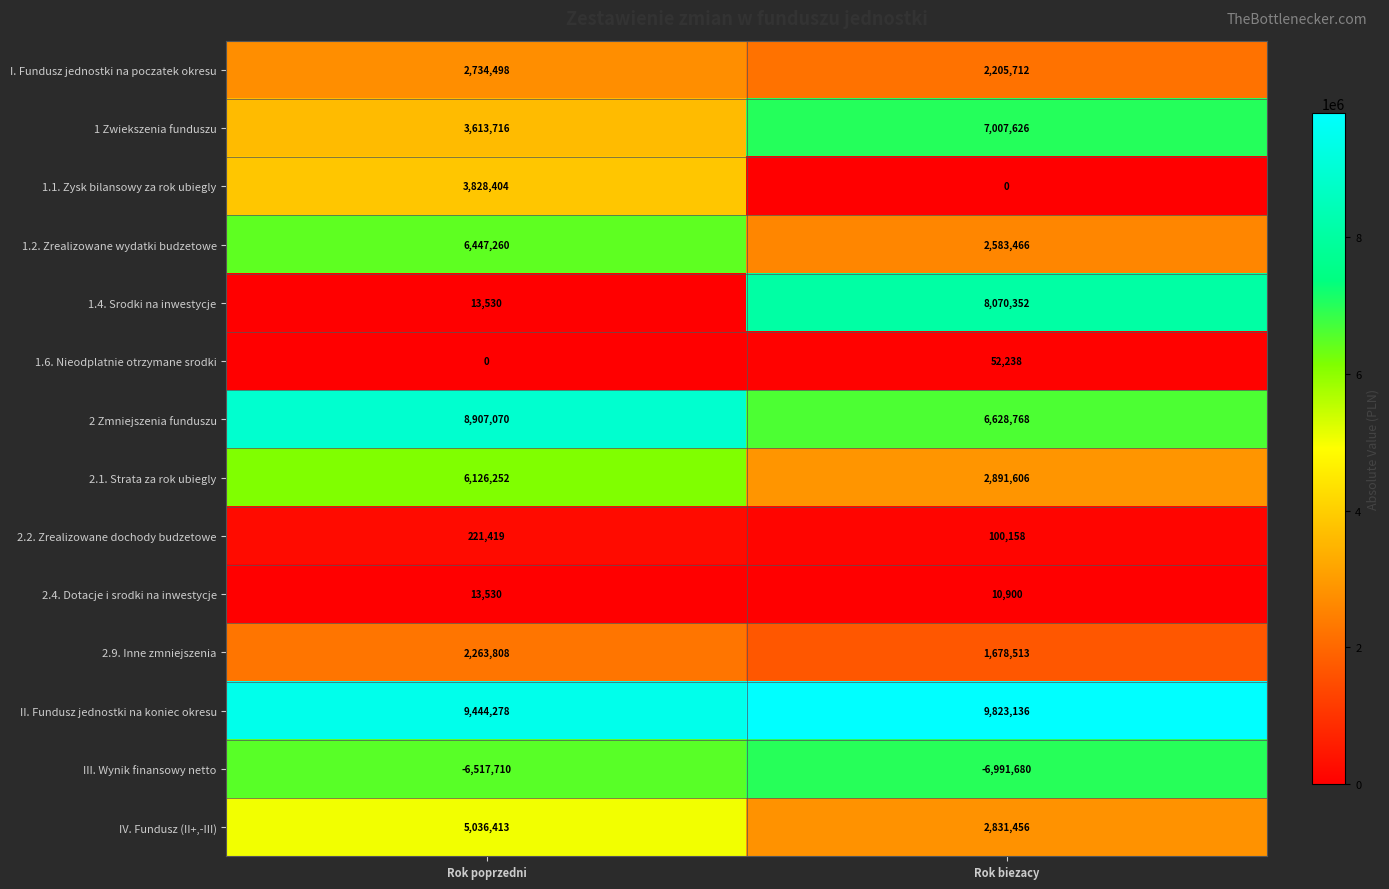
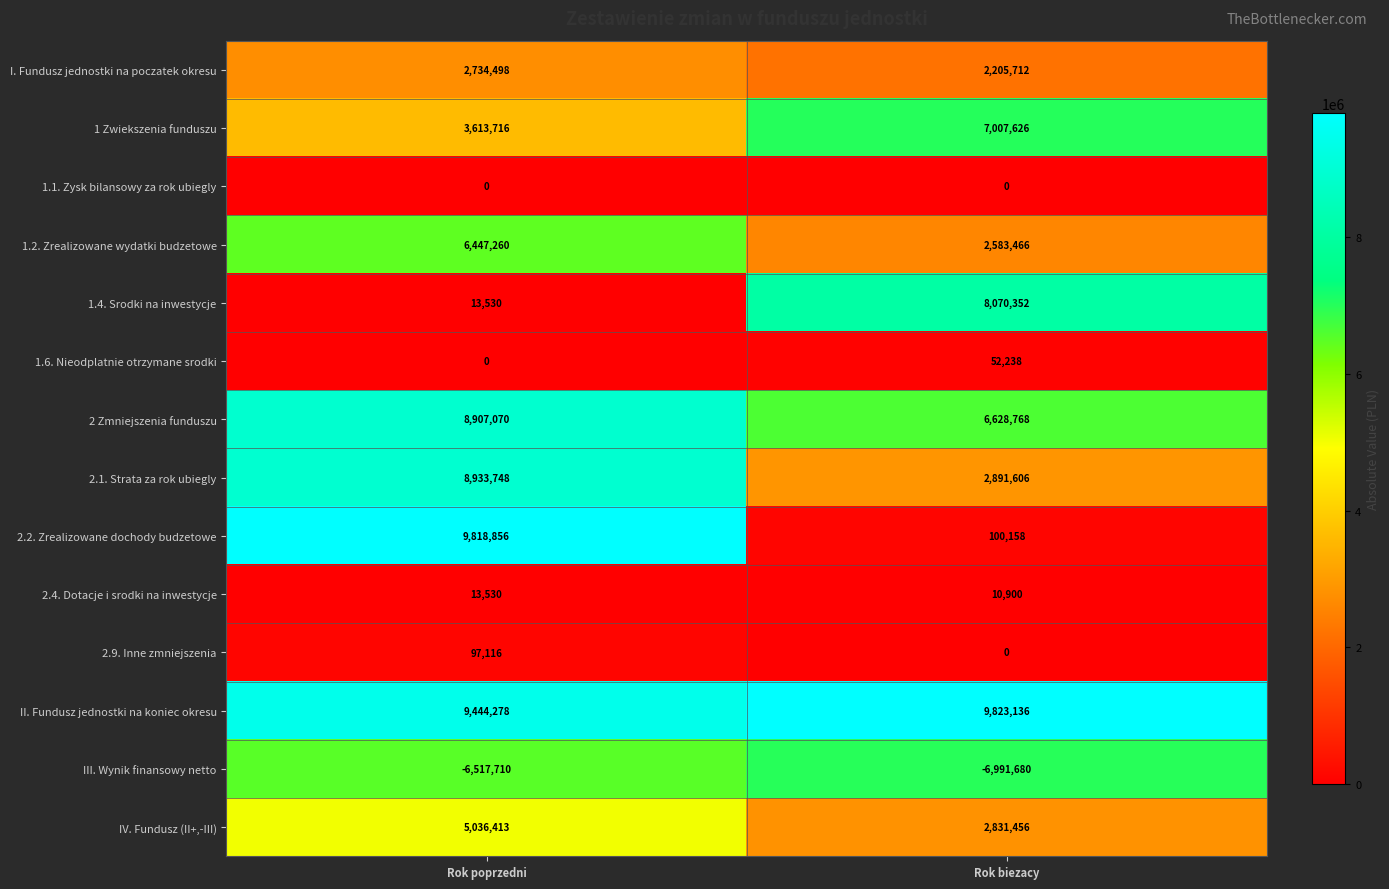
1.1. Zysk bilansowy za rok ubiegly, Rok poprzedni: 3,828,404 -> 0
2.1. Strata za rok ubiegly, Rok poprzedni: 6,126,252 -> 8,933,748
2.2. Zrealizowane dochody budzetowe, Rok poprzedni: 221,419 -> 9,818,856
2.9. Inne zmniejszenia, Rok poprzedni: 2,263,808 -> 97,116
2.9. Inne zmniejszenia, Rok biezacy: 1,678,513 -> 0
